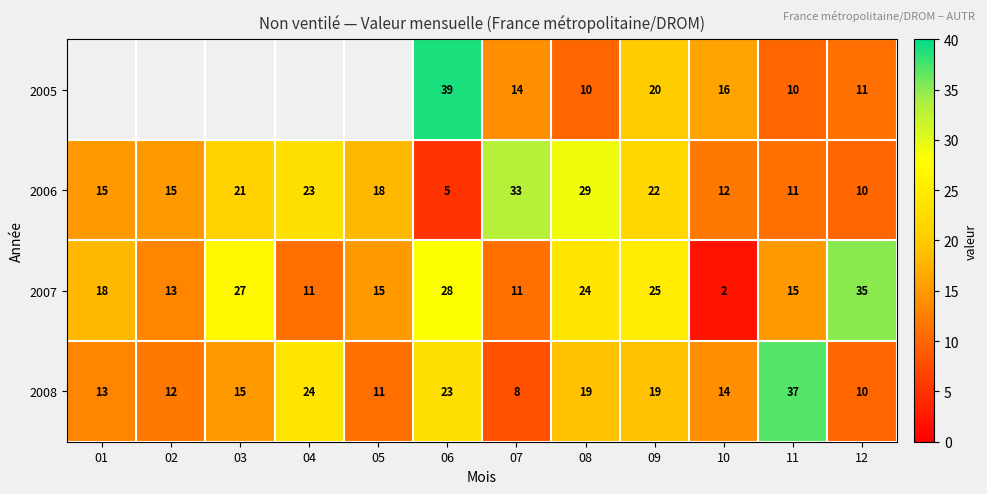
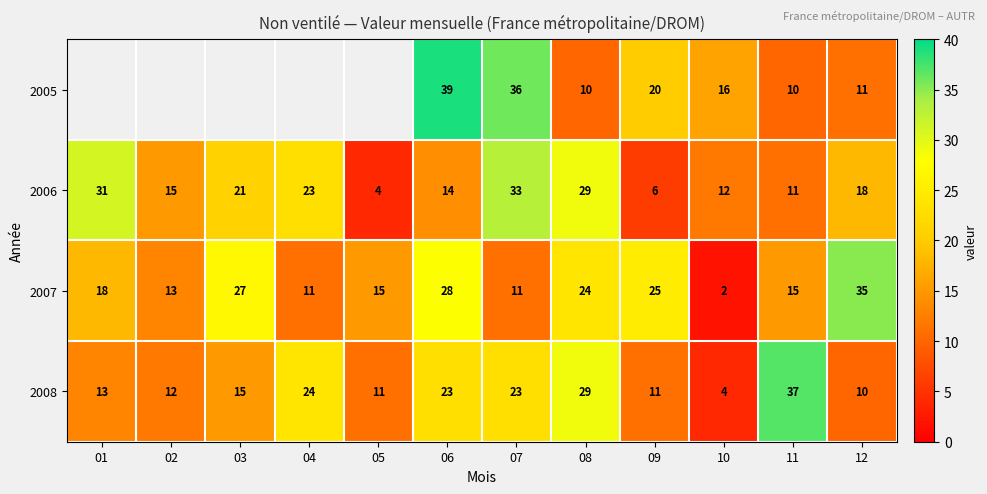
2005, 07: 14 -> 36
2006, 01: 15 -> 31
2006, 05: 18 -> 4
2006, 06: 5 -> 14
2006, 09: 22 -> 6
2006, 12: 10 -> 18
2008, 07: 8 -> 23
2008, 08: 19 -> 29
2008, 09: 19 -> 11
2008, 10: 14 -> 4
